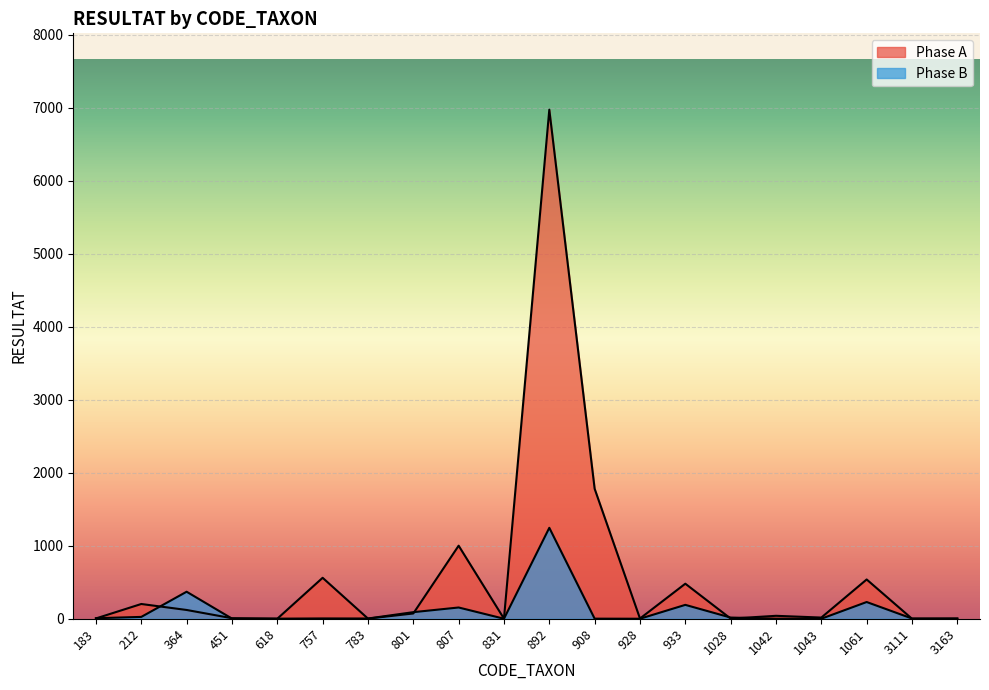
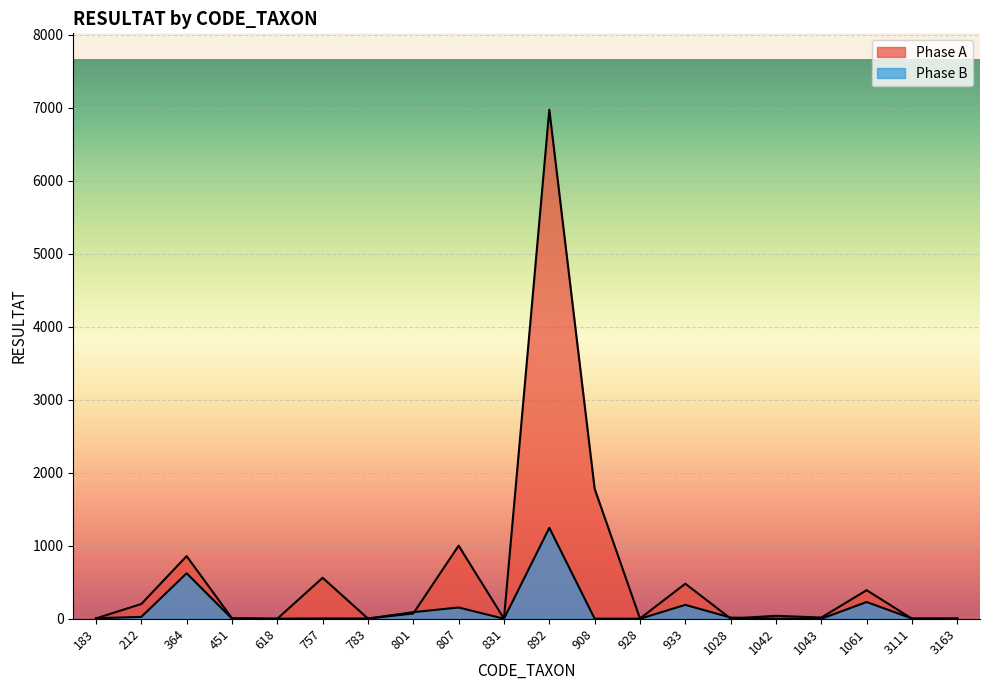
Phase A, 364: 100 -> 900
Phase B, 364: 400 -> 600
Phase A, 1061: 500 -> 400
